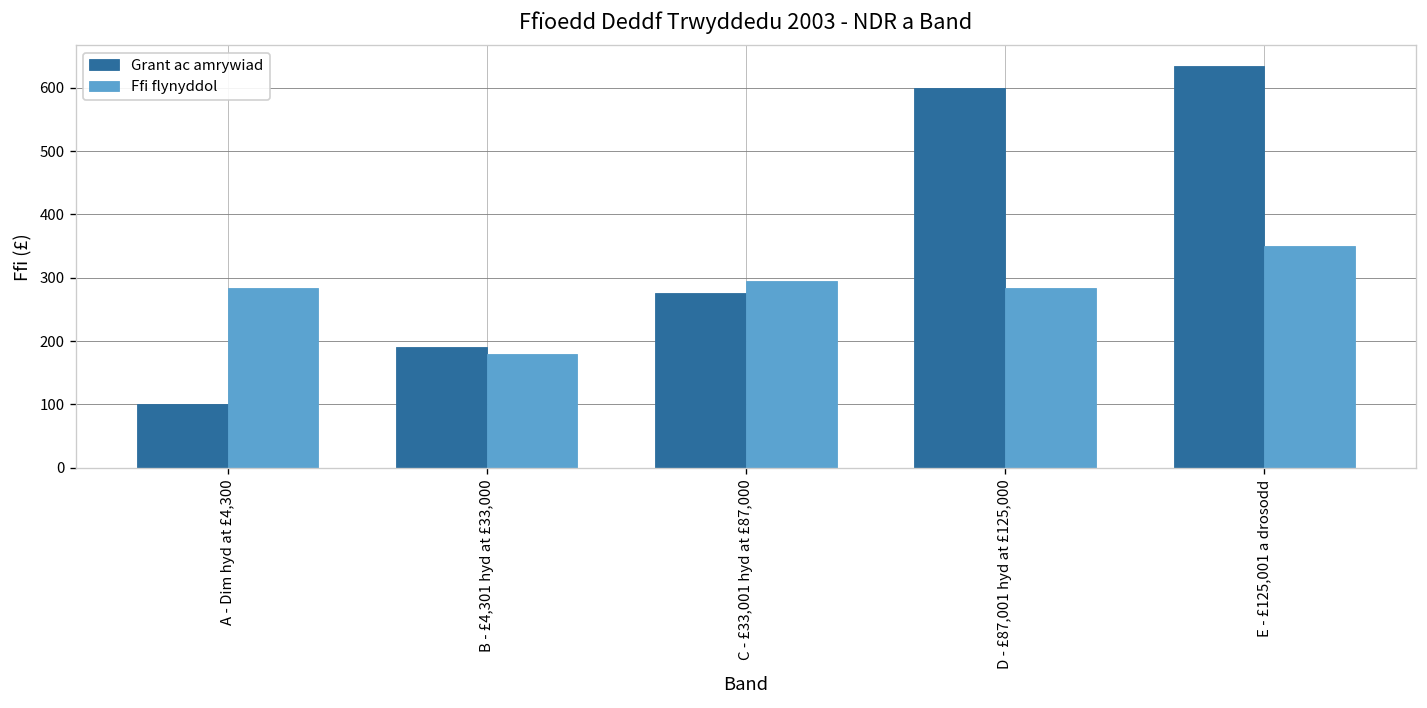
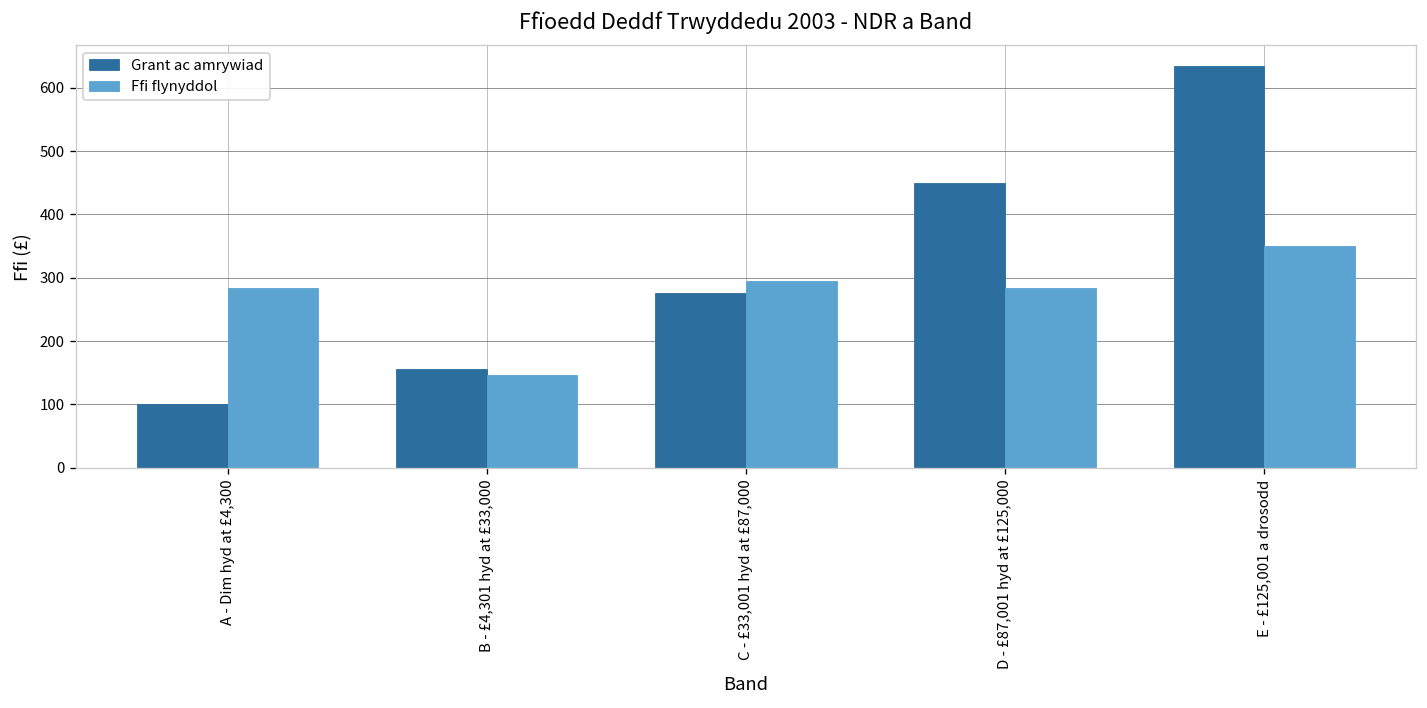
Grant ac amrywiad, B - £4,301 hyd at £33,000: 190 -> 160
Ffi flynyddol, B - £4,301 hyd at £33,000: 180 -> 150
Grant ac amrywiad, D - £87,001 hyd at £125,000: 600 -> 450
